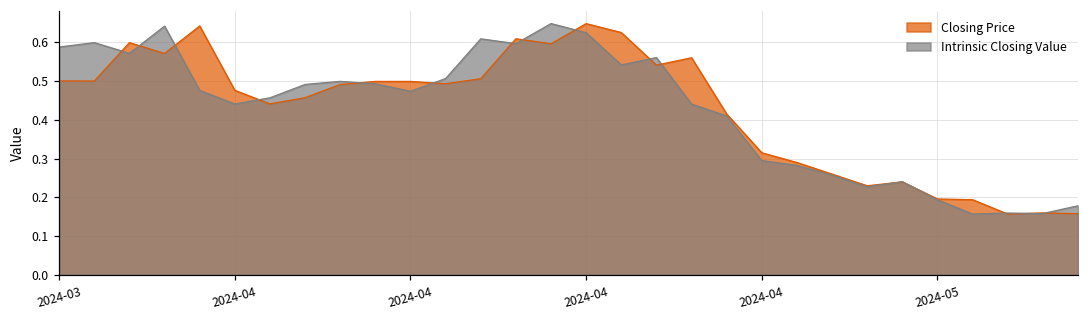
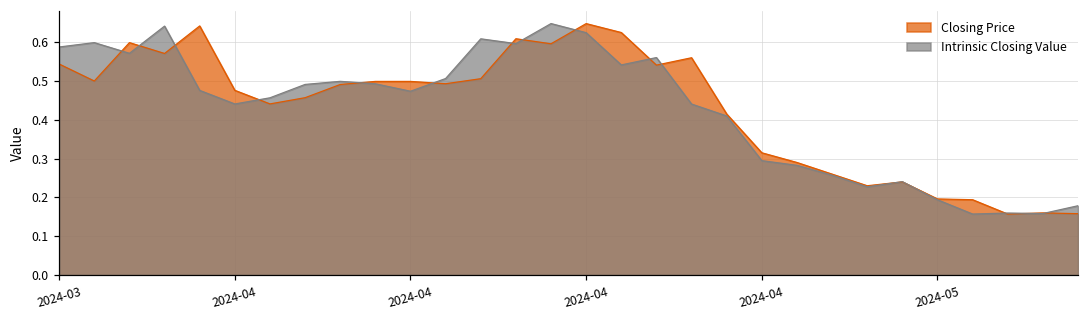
Closing Price, 2024-03: 0.50 -> 0.54
